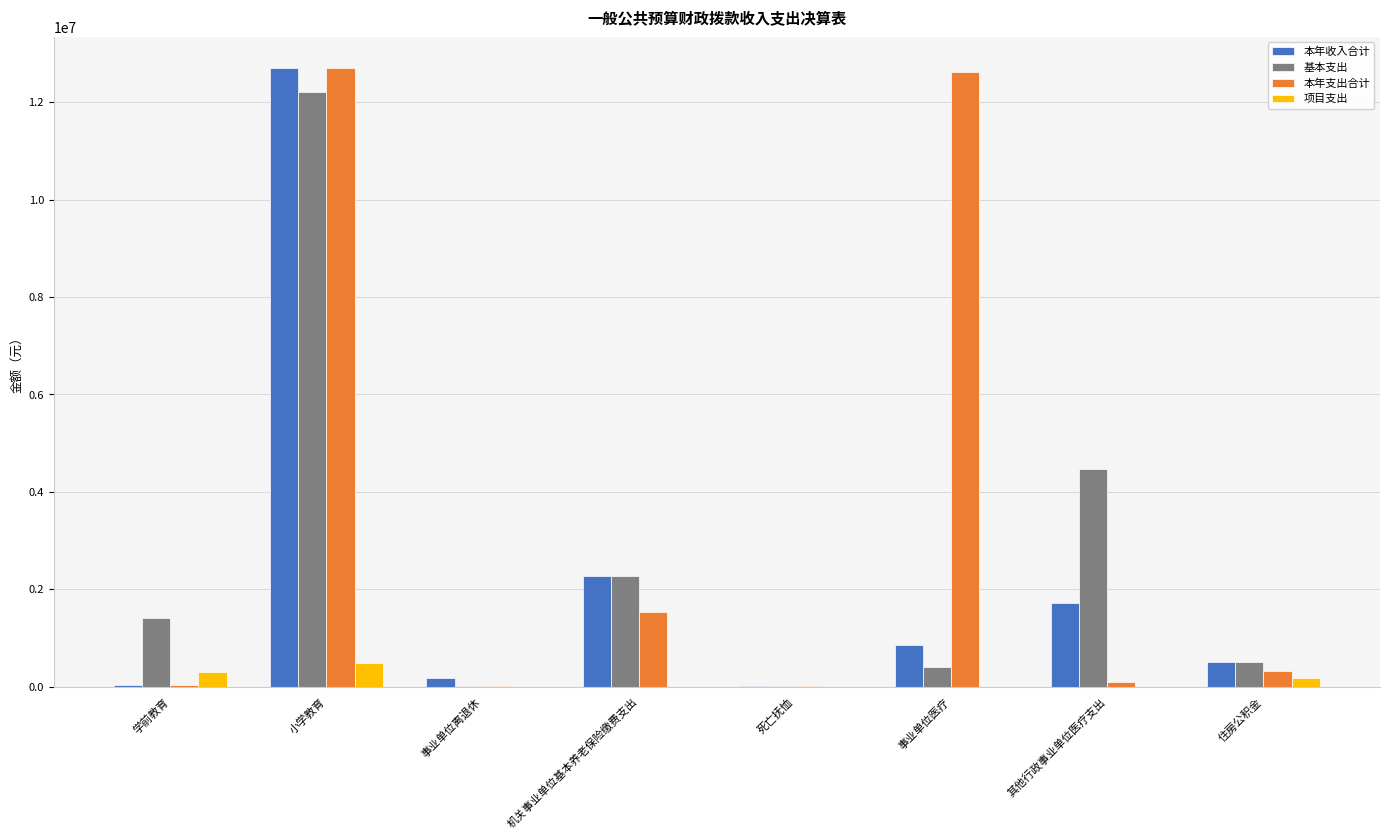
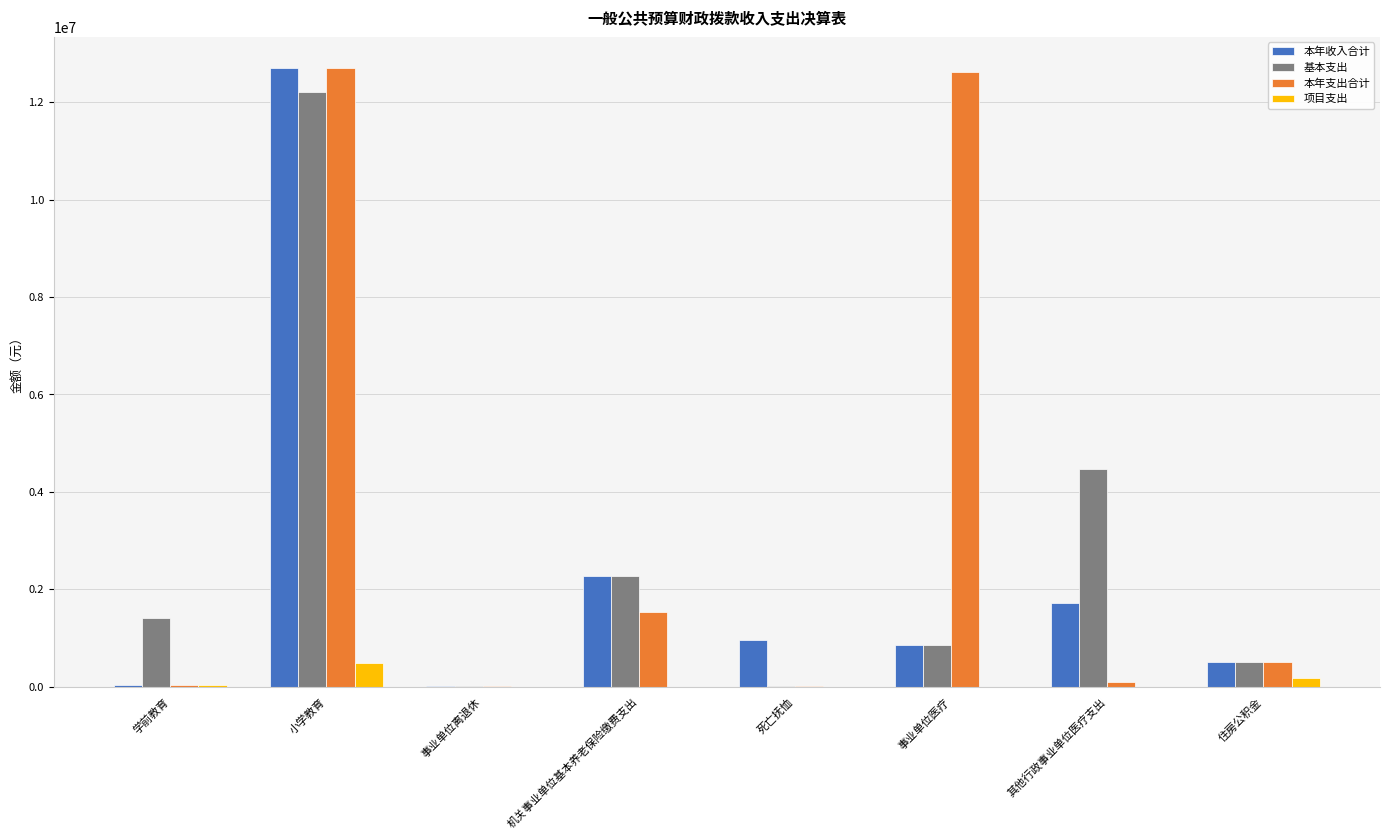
项目支出, 学前教育: 300000 -> 0
本年收入合计, 事业单位离退休: 200000 -> 0
本年收入合计, 死亡抚恤: 0 -> 1000000
基本支出, 事业单位医疗: 400000 -> 800000
本年支出合计, 住房公积金: 300000 -> 500000
